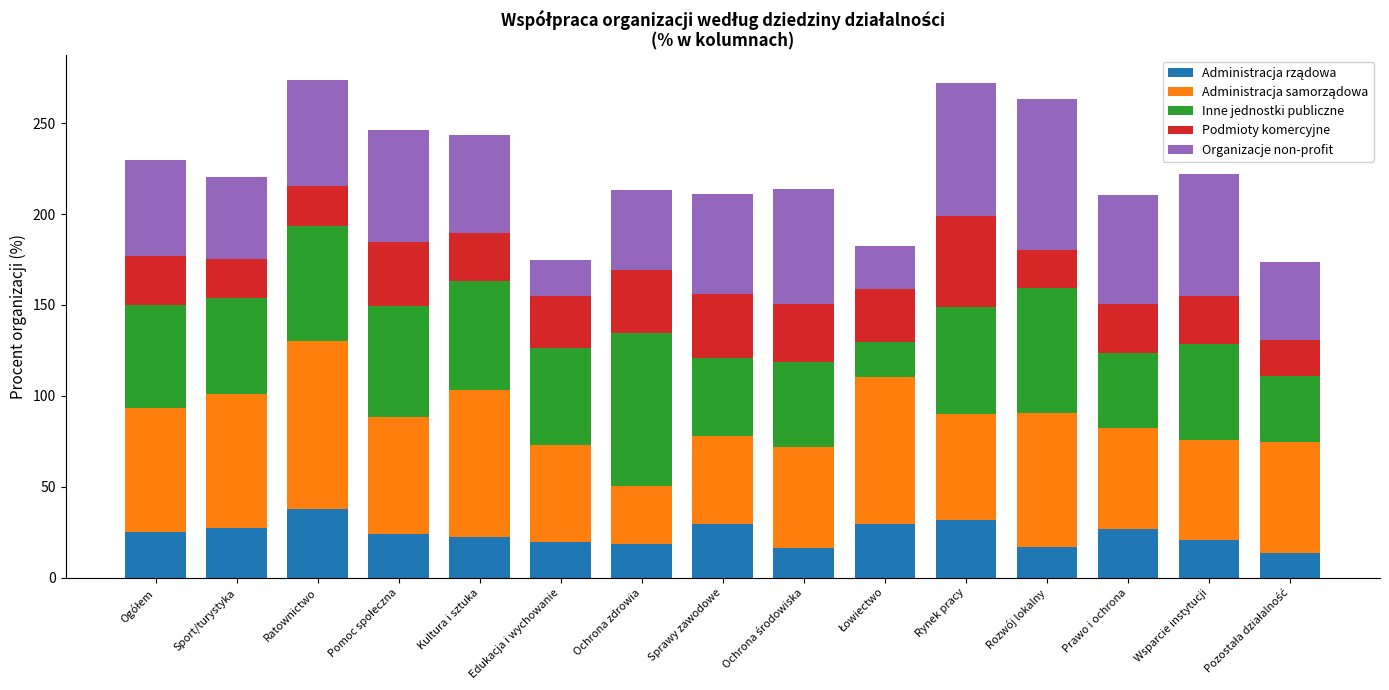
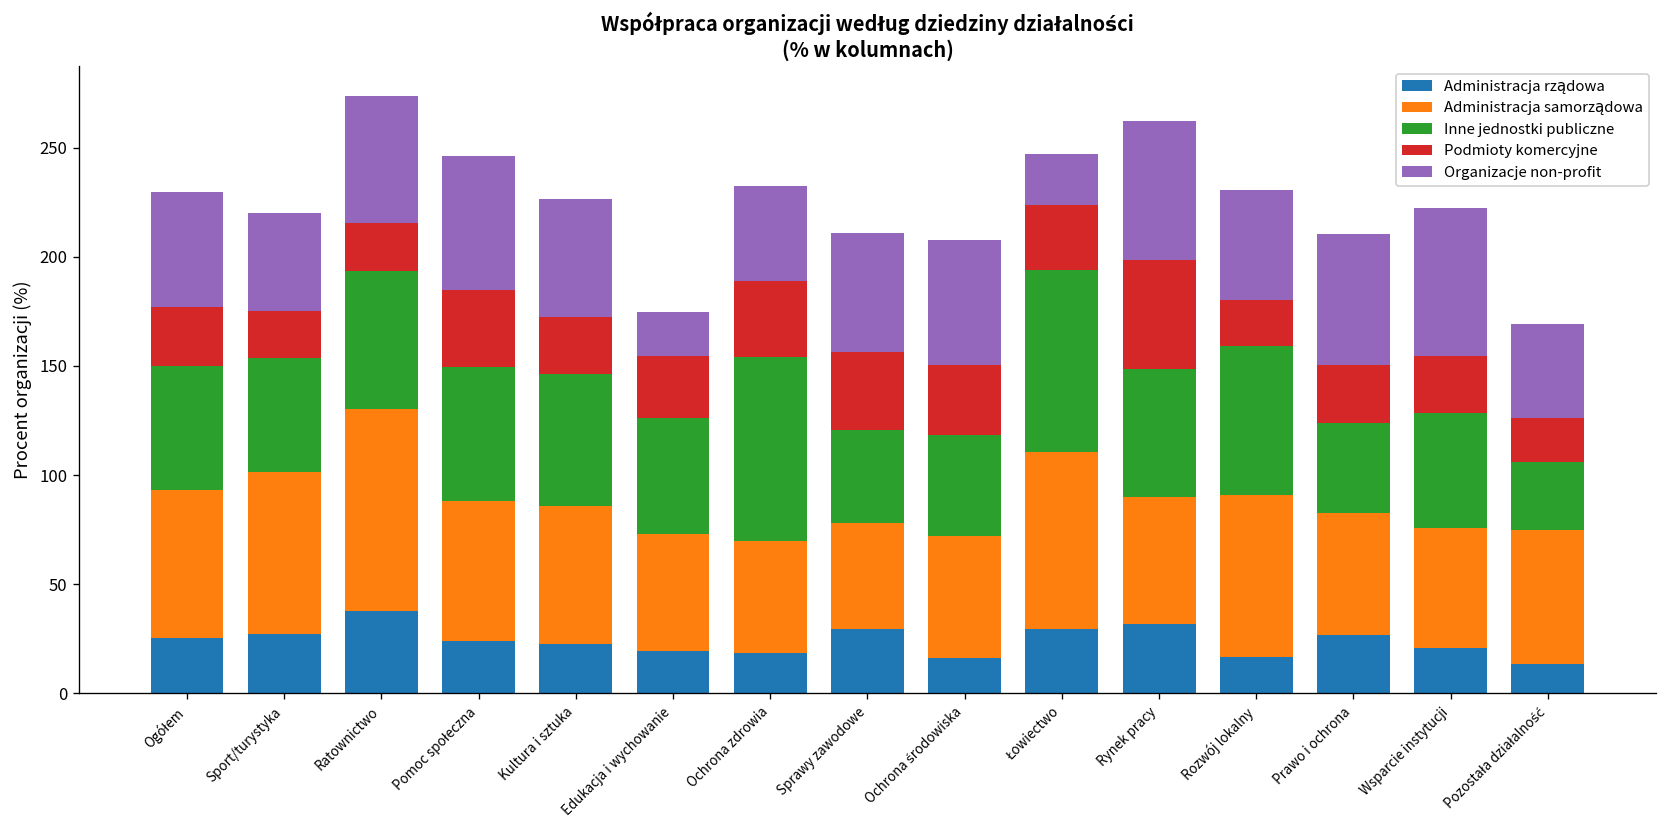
Administracja samorządowa, Kultura i sztuka: 80 -> 63
Administracja samorządowa, Ochrona zdrowia: 32 -> 51
Organizacje non-profit, Ochrona środowiska: 63 -> 57
Inne jednostki publiczne, Łowiectwo: 19 -> 84
Organizacje non-profit, Rynek pracy: 74 -> 64
Organizacje non-profit, Rozwój lokalny: 83 -> 51
Inne jednostki publiczne, Pozostała działalność: 36 -> 31
